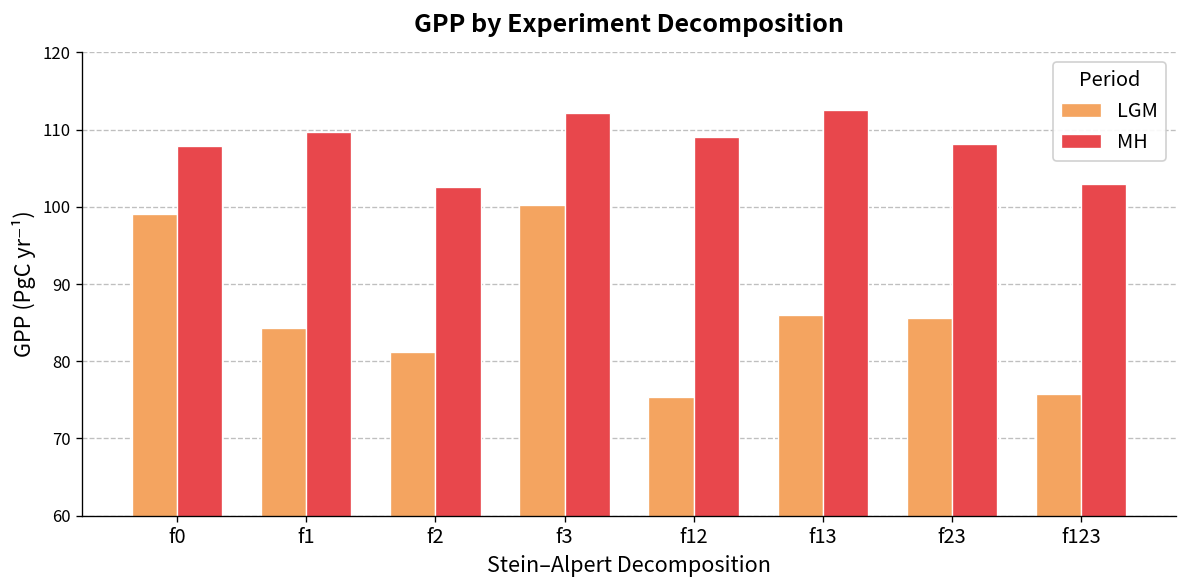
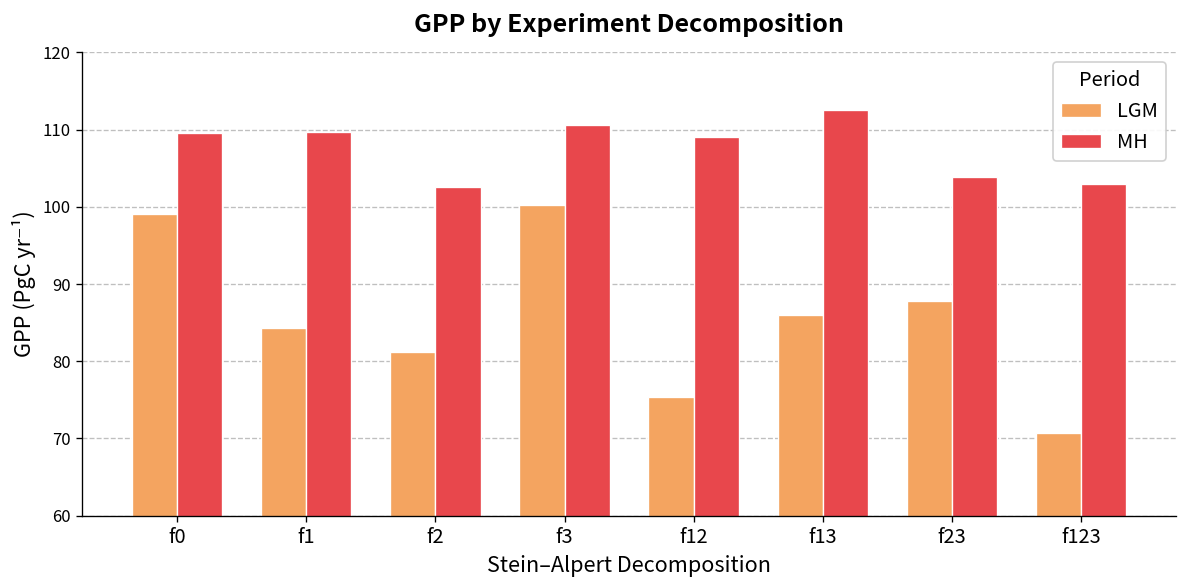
MH, f0: 108 -> 110
MH, f3: 112 -> 111
LGM, f23: 86 -> 88
MH, f23: 108 -> 104
LGM, f123: 76 -> 71
